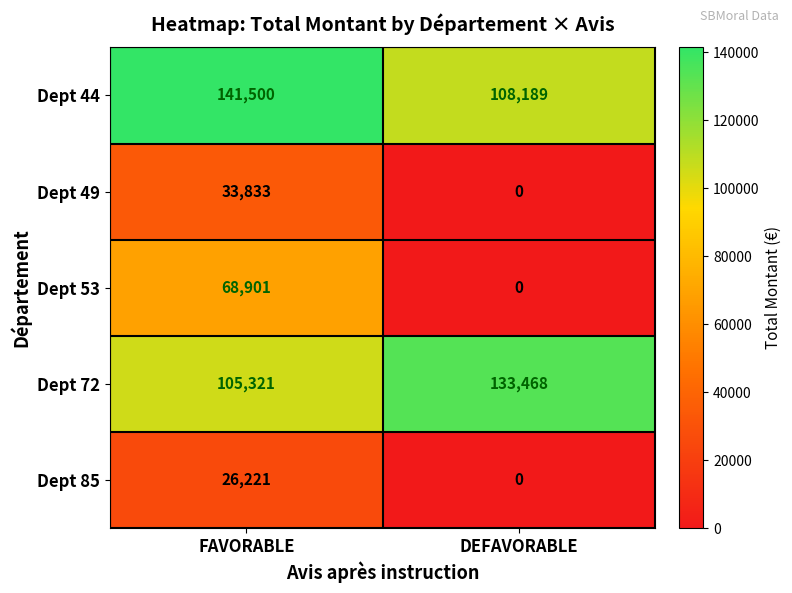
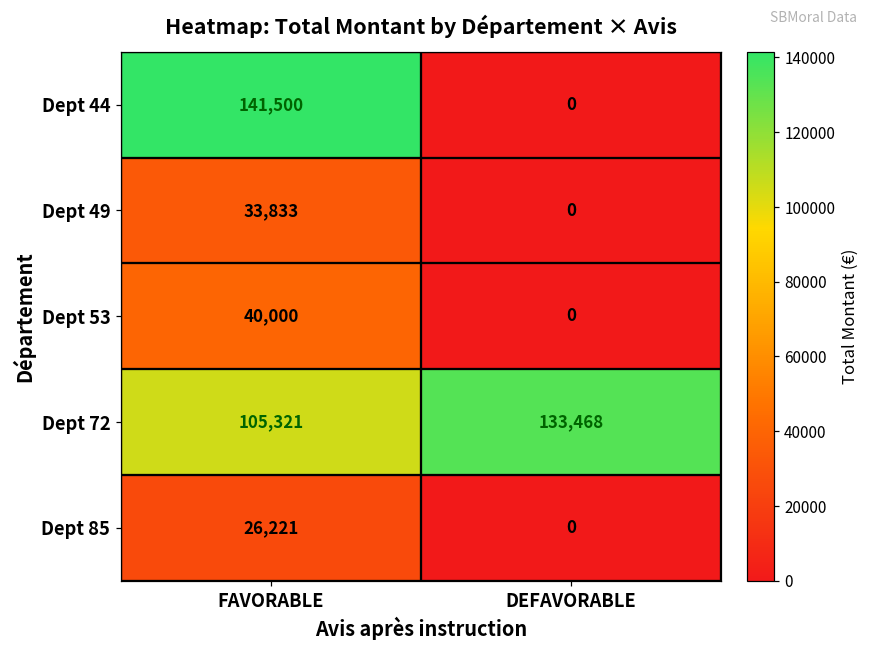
Dept 44, DEFAVORABLE: 108,189 -> 0
Dept 53, FAVORABLE: 68,901 -> 40,000
